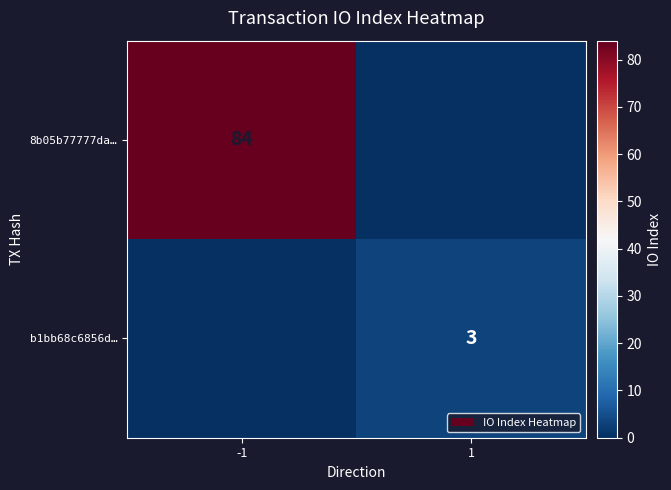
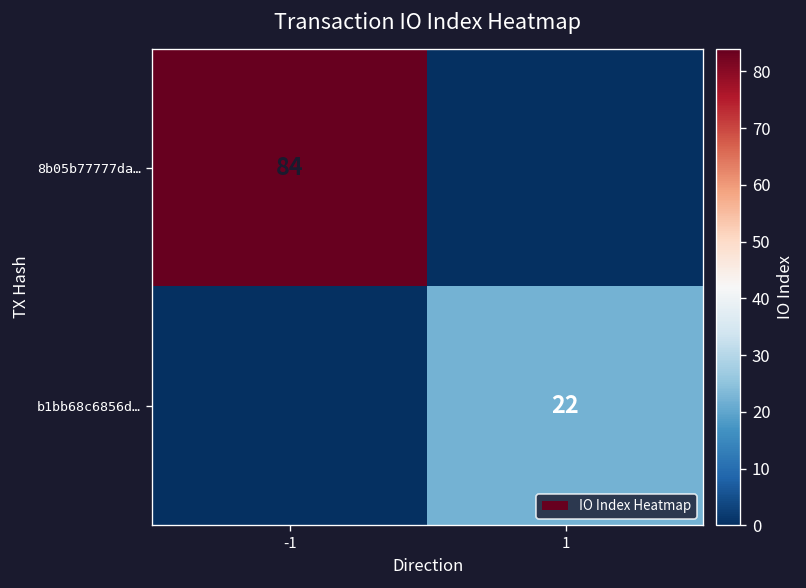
b1bb68c6856d…, 1: 3 -> 22
